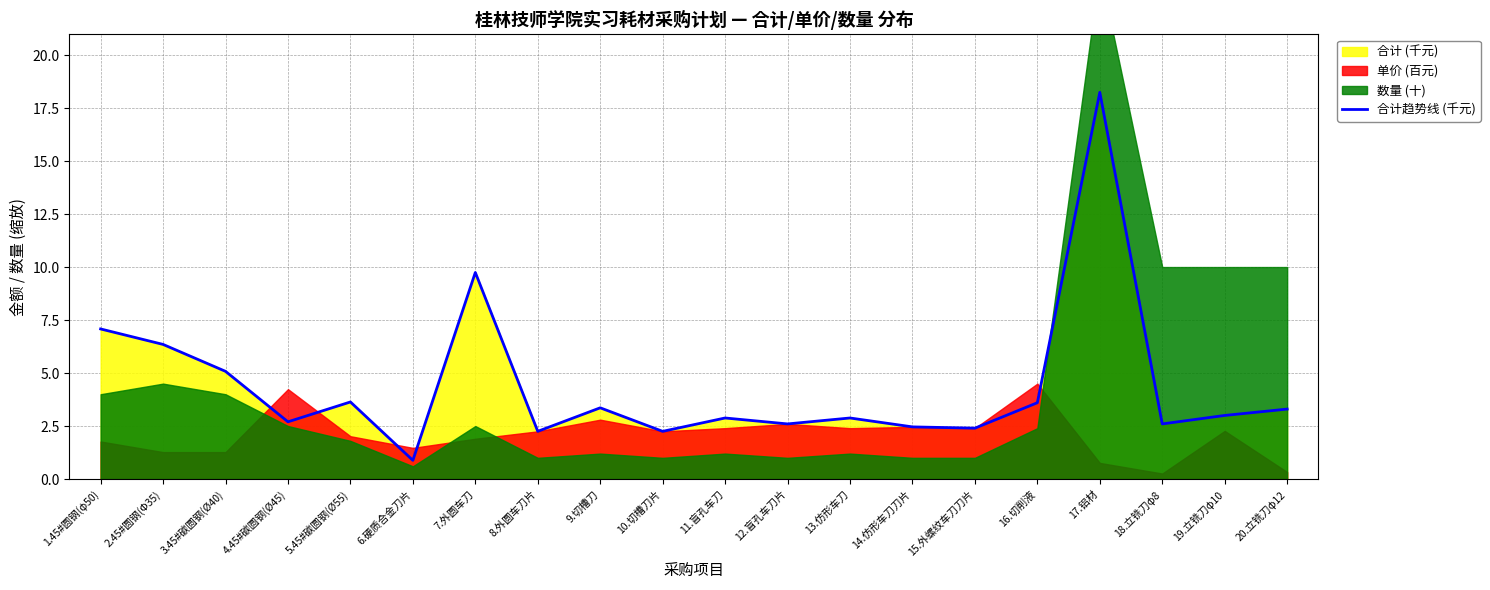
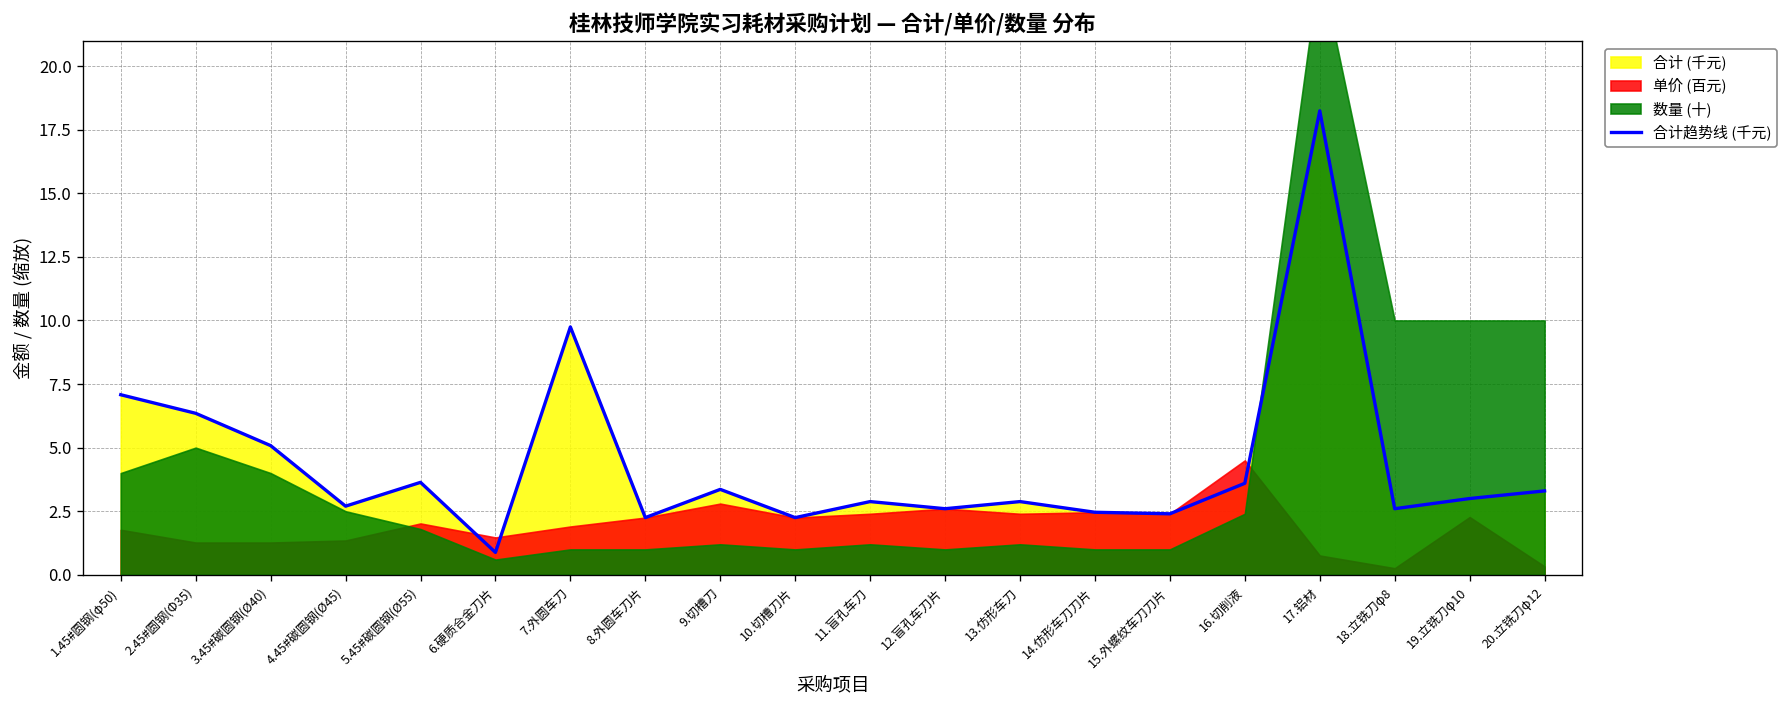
数量 (十), 2.45#圆钢(Φ35): 4.5 -> 5.0
单价 (百元), 4.45#碳圆钢(Ø45): 4.2 -> 1.4
数量 (十), 7.外圆车刀: 2.5 -> 1.0
